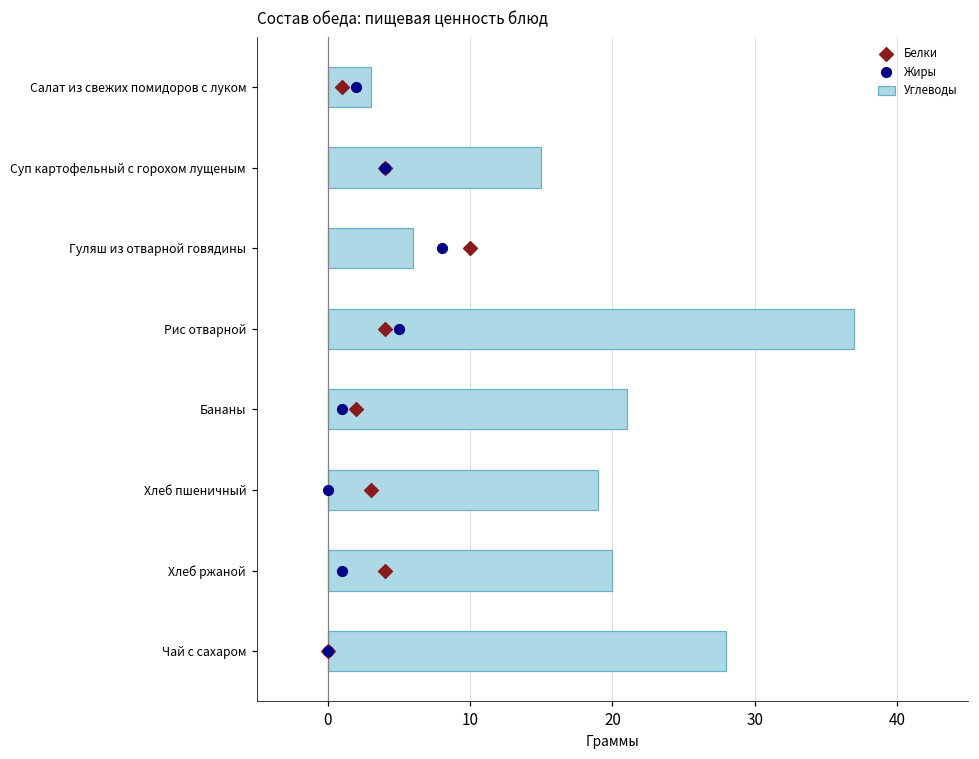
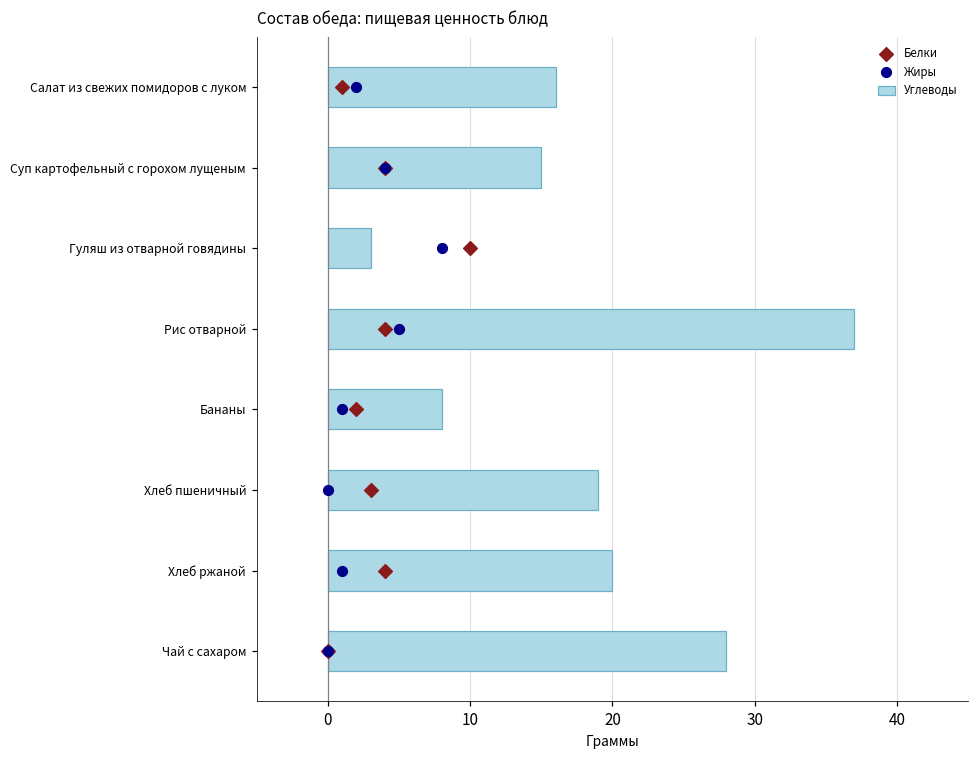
Углеводы, Салат из свежих помидоров с луком: 3 -> 16
Углеводы, Гуляш из отварной говядины: 6 -> 3
Углеводы, Бананы: 21 -> 8
